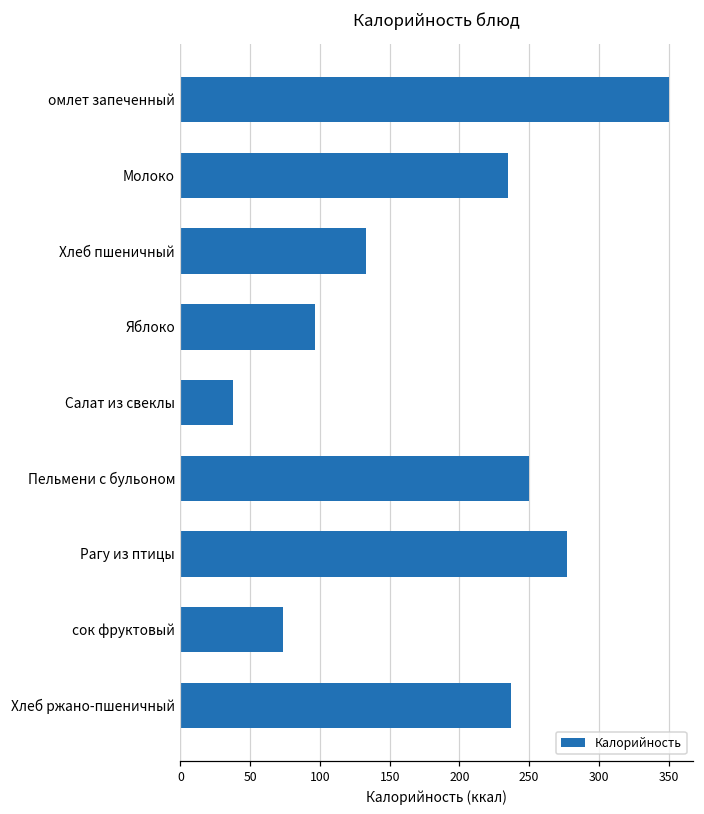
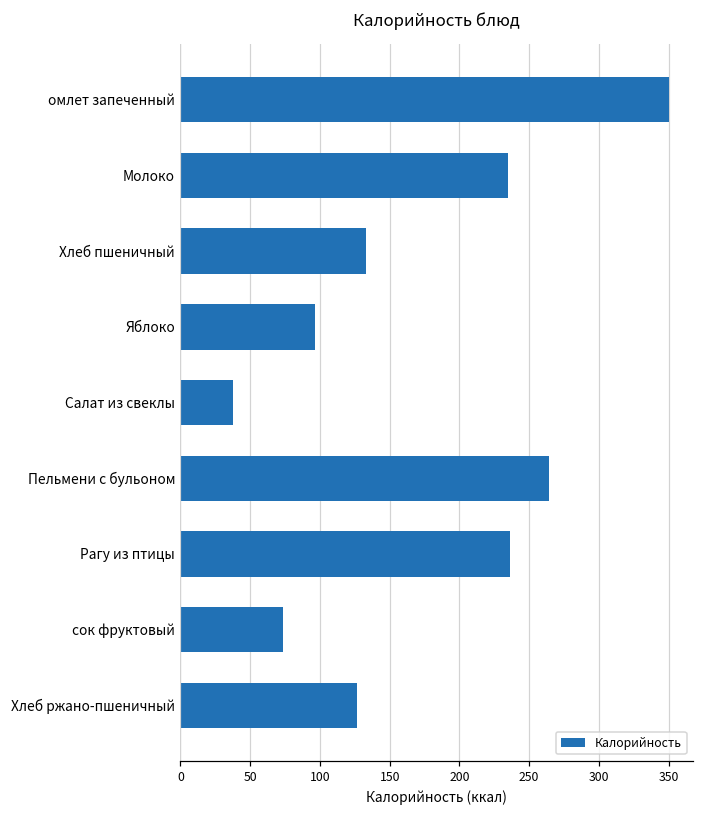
Пельмени с бульоном: 250 -> 264
Рагу из птицы: 277 -> 236
Хлеб ржано-пшеничный: 237 -> 127
